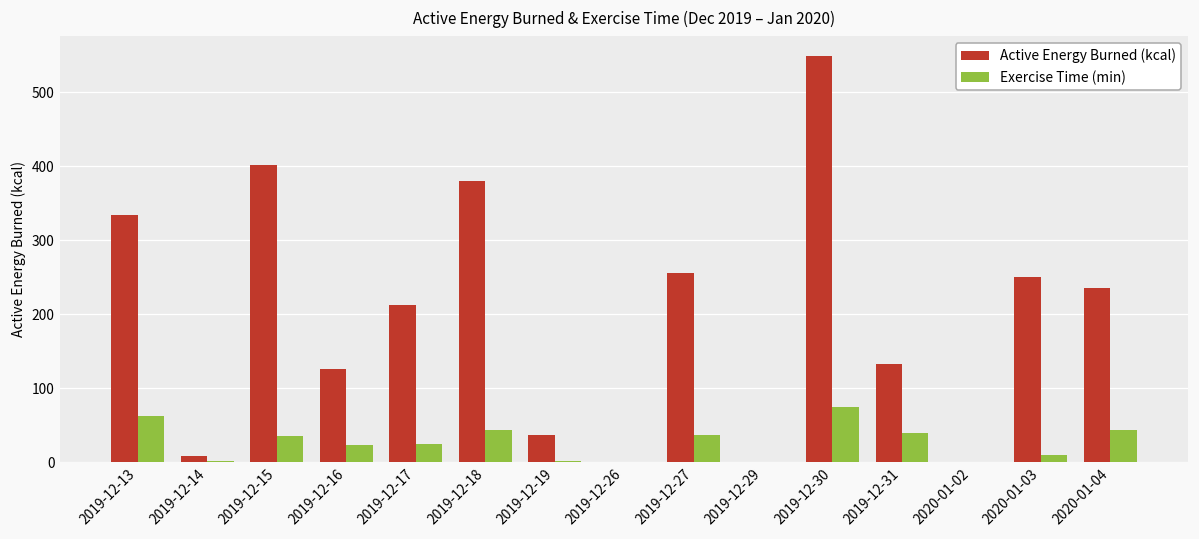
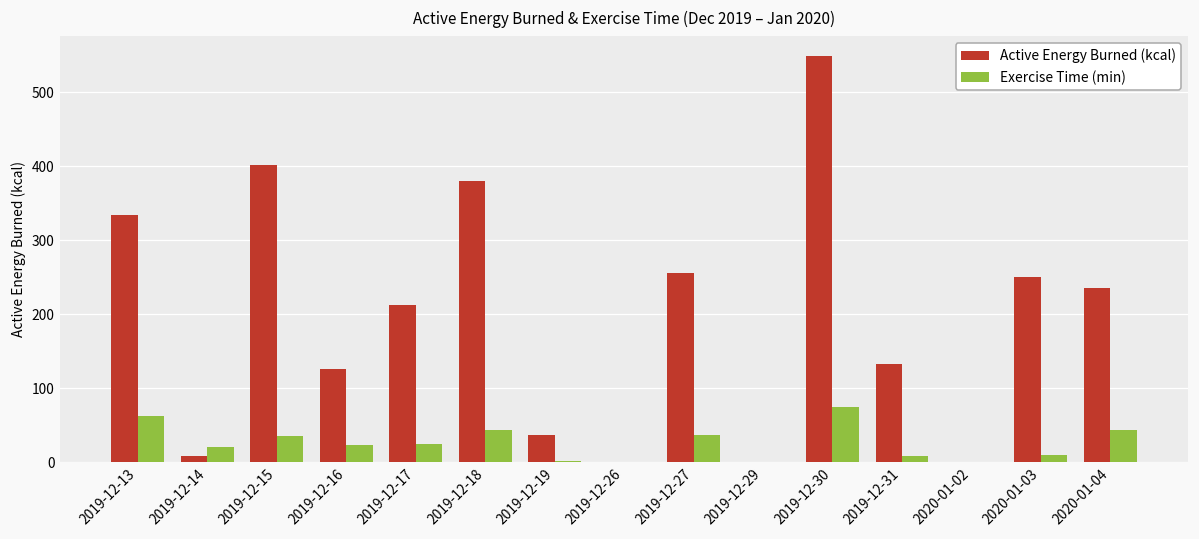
Exercise Time (min), 2019-12-14: 0 -> 20
Exercise Time (min), 2019-12-31: 40 -> 10
